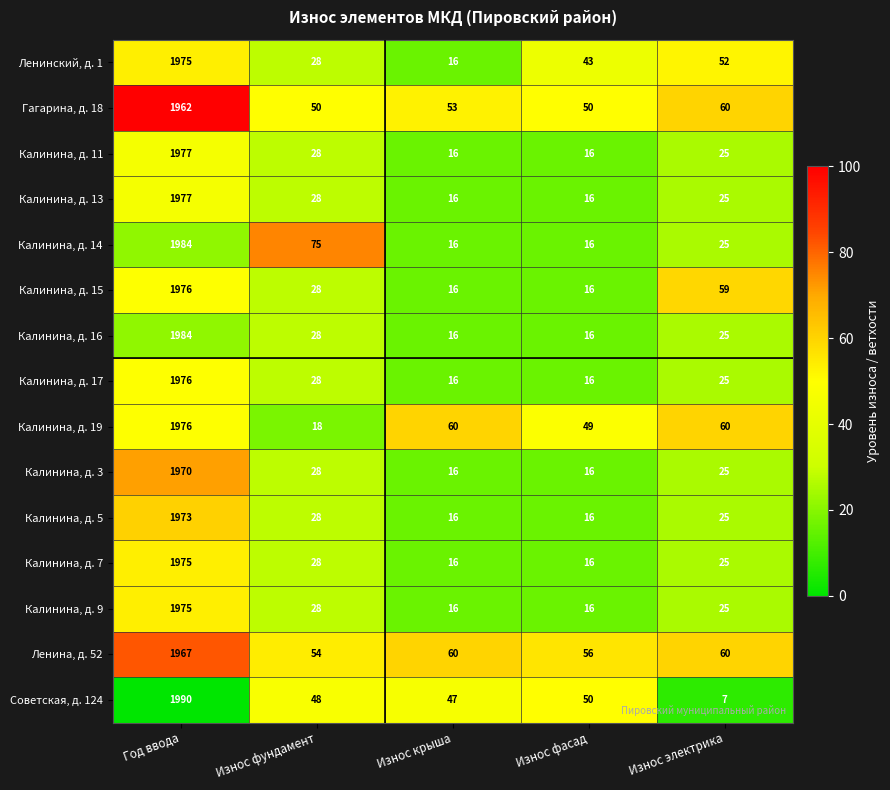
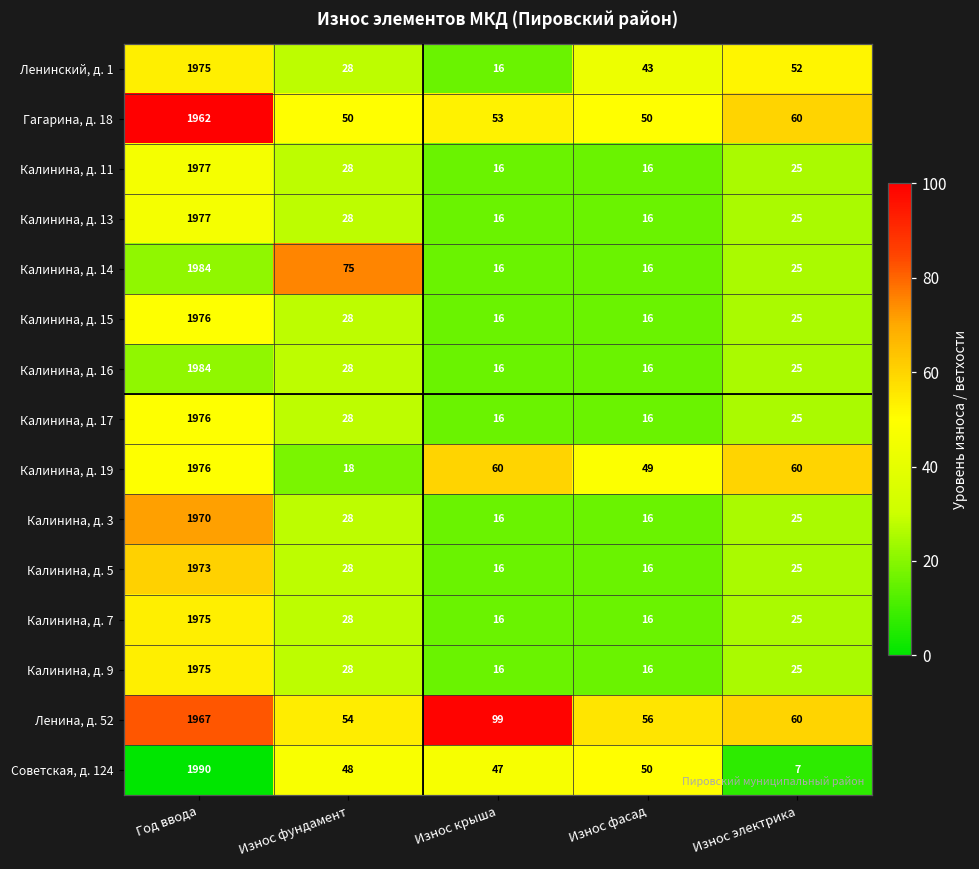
Калинина, д. 15, Износ электрика: 59 -> 25
Ленина, д. 52, Износ крыша: 60 -> 99
